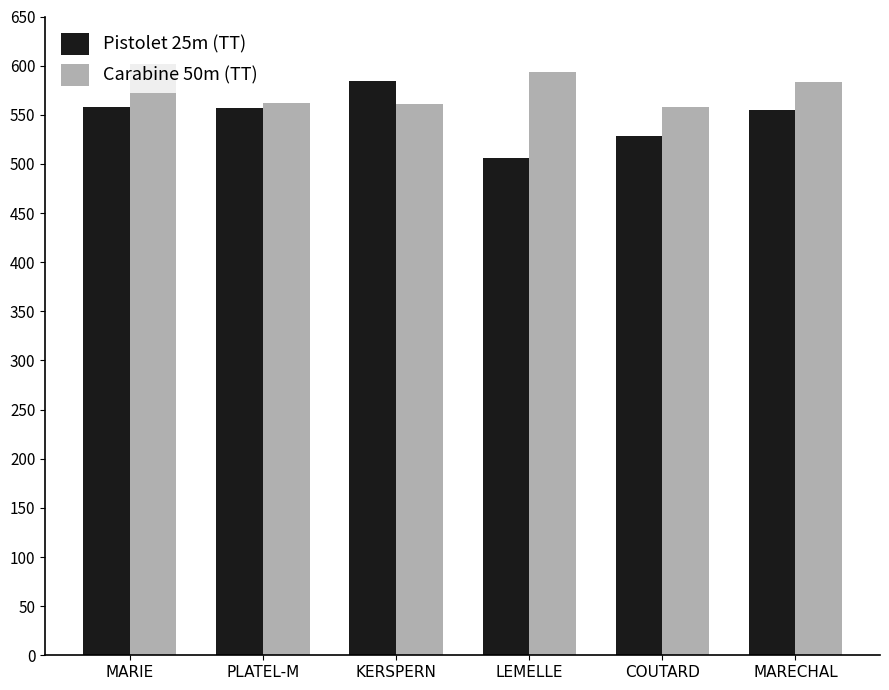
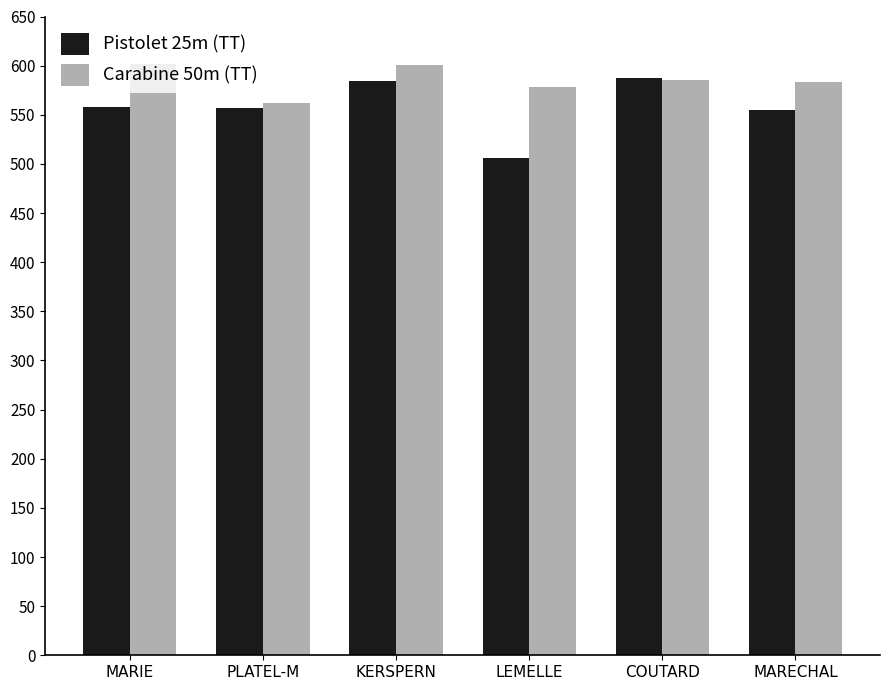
Carabine 50m (TT), KERSPERN: 560 -> 600
Carabine 50m (TT), LEMELLE: 590 -> 580
Pistolet 25m (TT), COUTARD: 530 -> 590
Carabine 50m (TT), COUTARD: 560 -> 590
